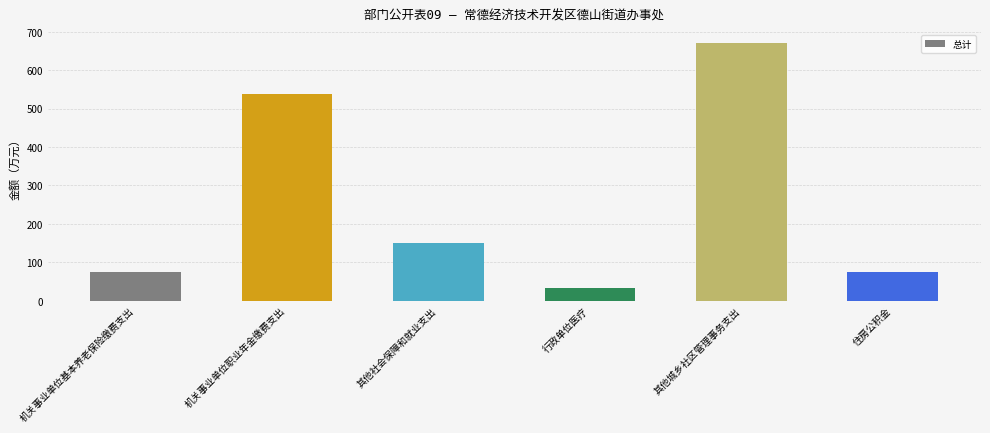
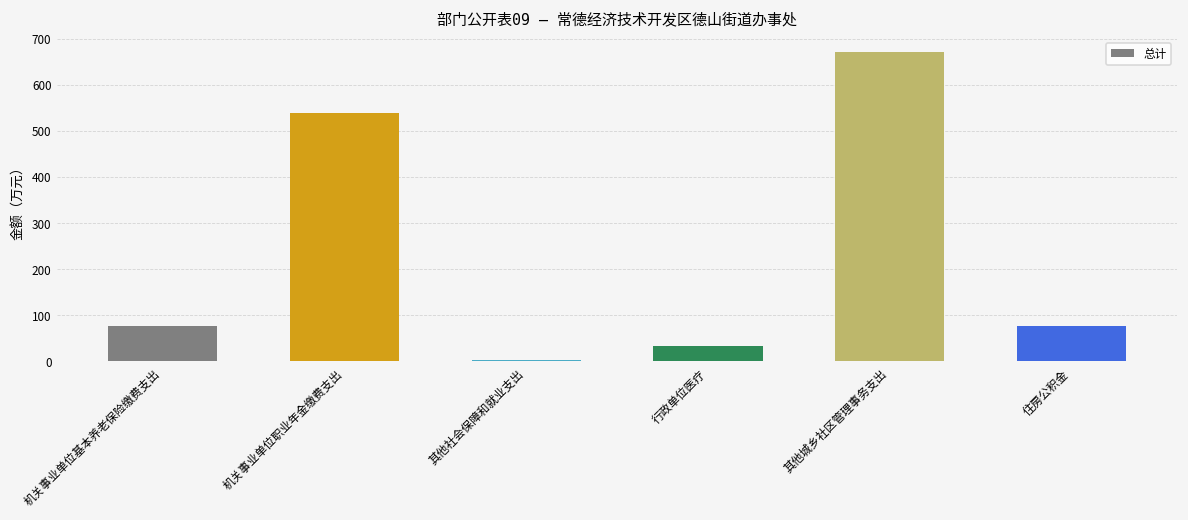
其他社会保障和就业支出: 150 -> 0
